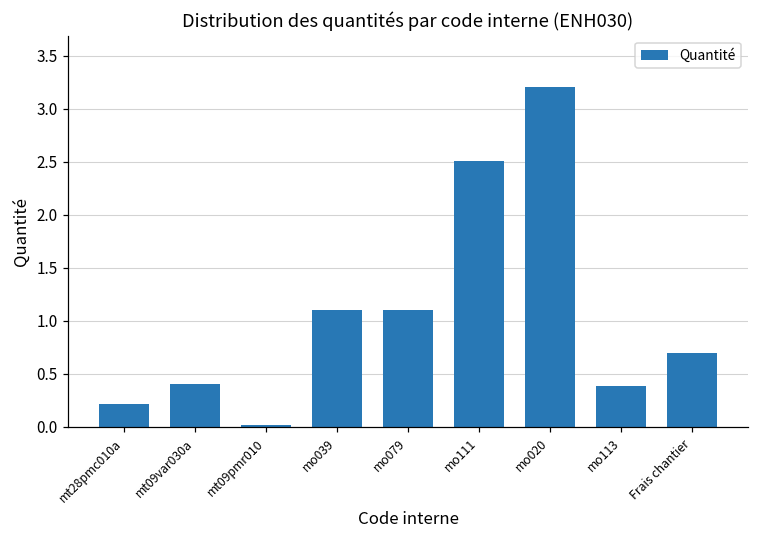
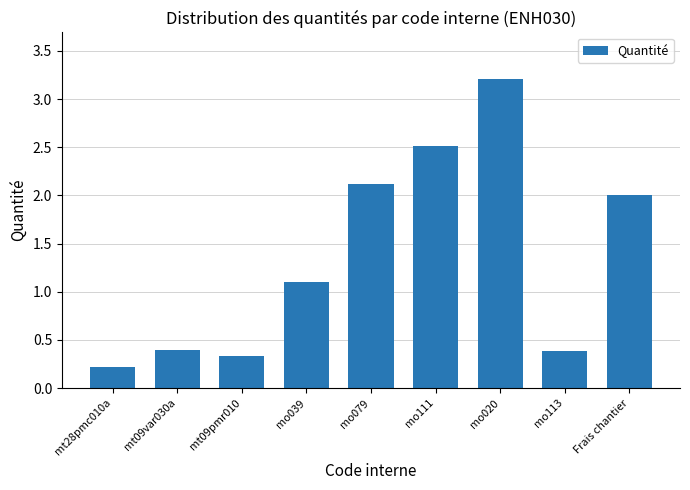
mt09pmr010: 0.0 -> 0.3
mo079: 1.1 -> 2.1
Frais chantier: 0.7 -> 2.0
